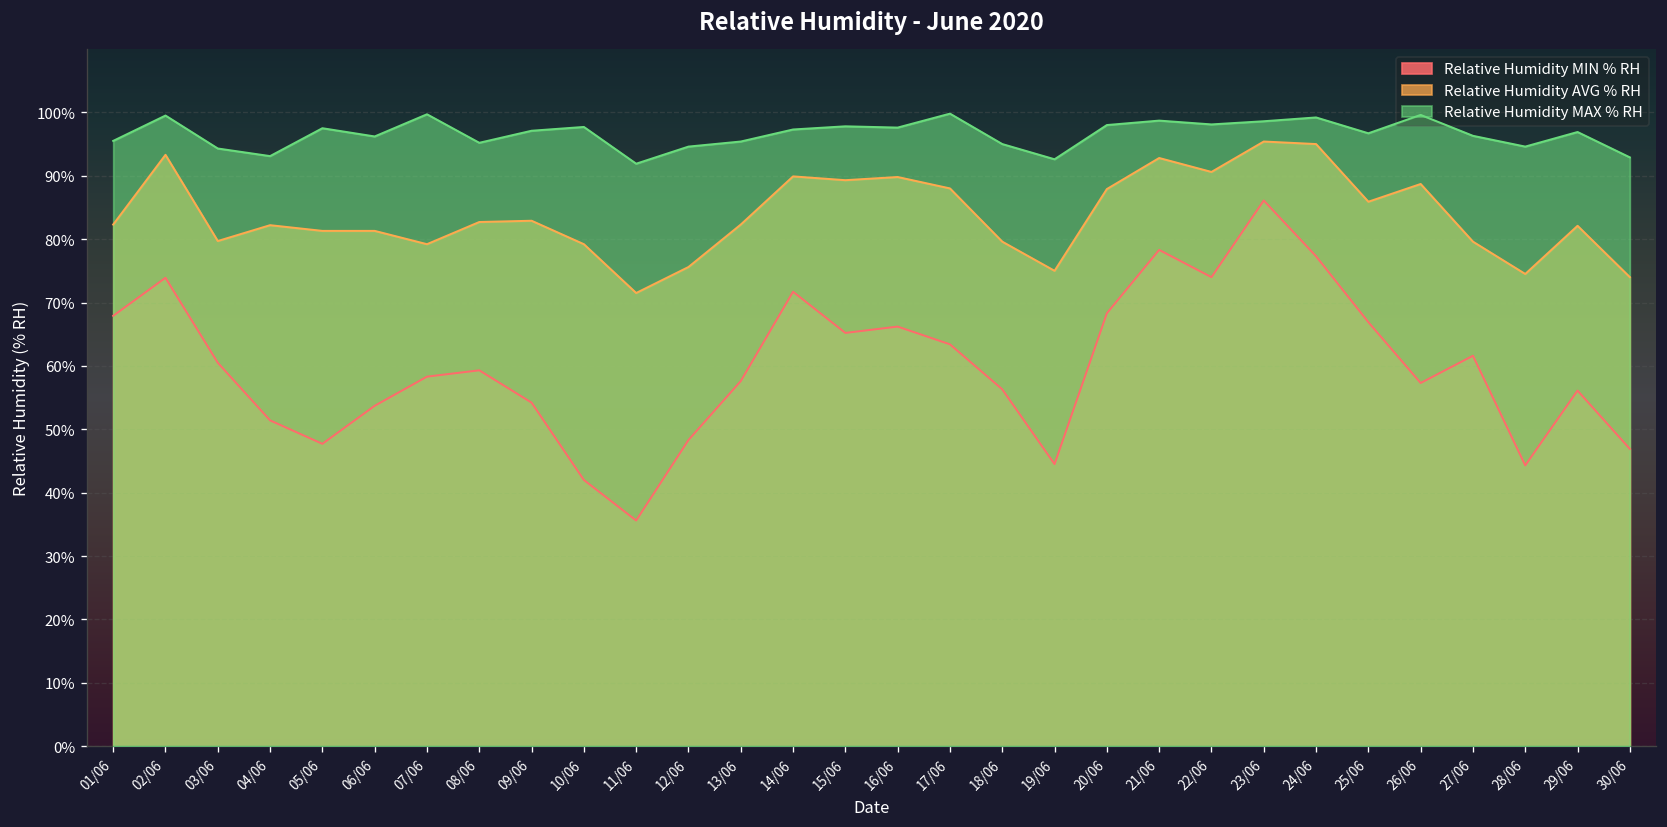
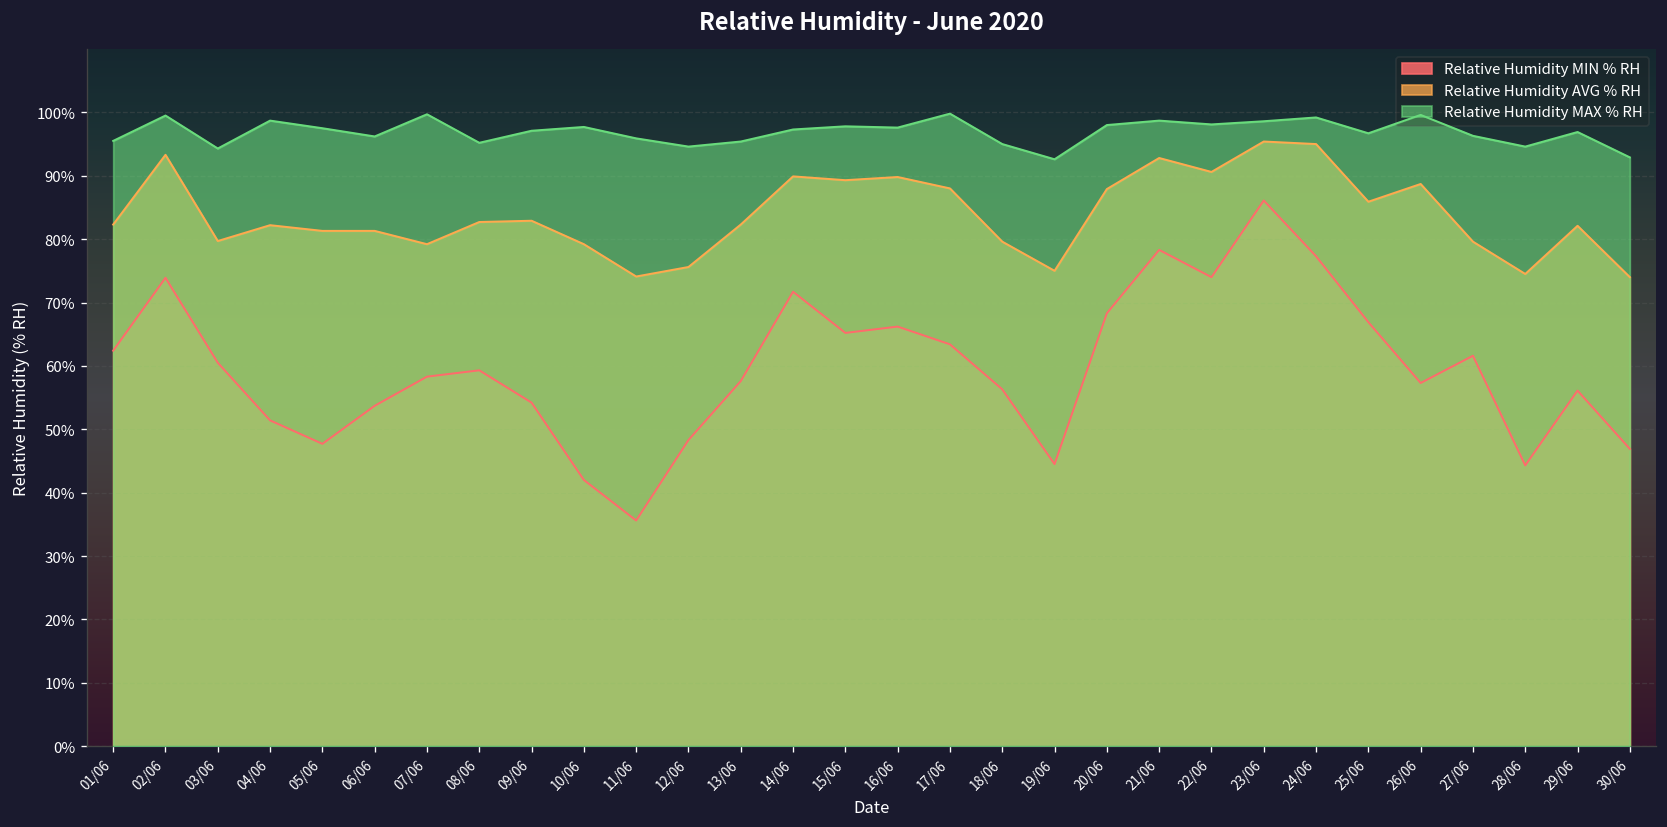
Relative Humidity MIN % RH, 01/06: 68% -> 62%
Relative Humidity MAX % RH, 04/06: 93% -> 99%
Relative Humidity AVG % RH, 11/06: 72% -> 74%
Relative Humidity MAX % RH, 11/06: 92% -> 96%
